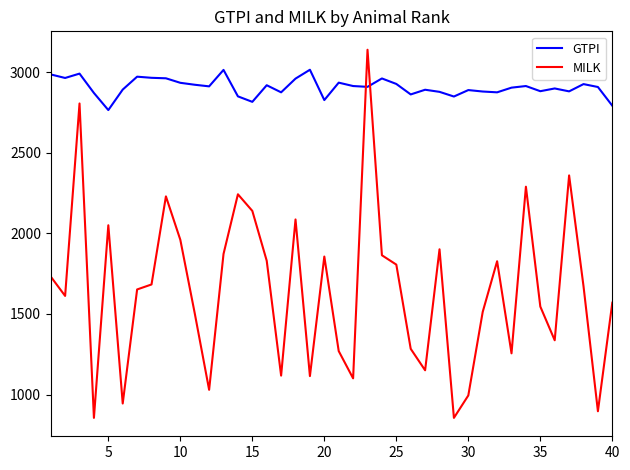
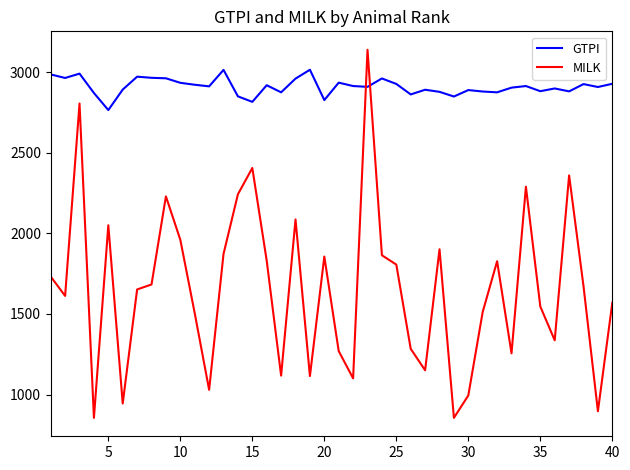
MILK, 15: 2140 -> 2410
GTPI, 40: 2790 -> 2930
